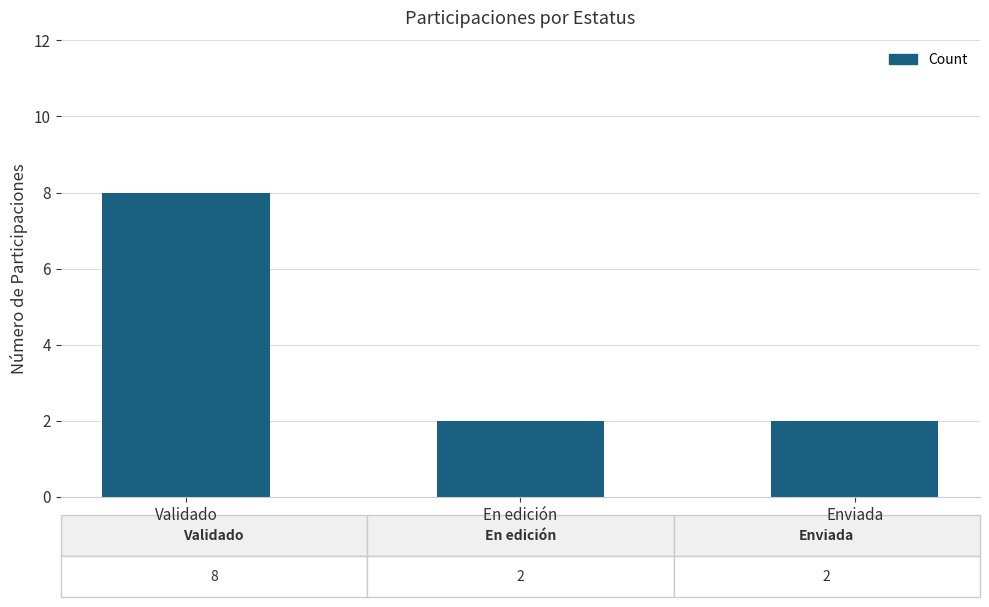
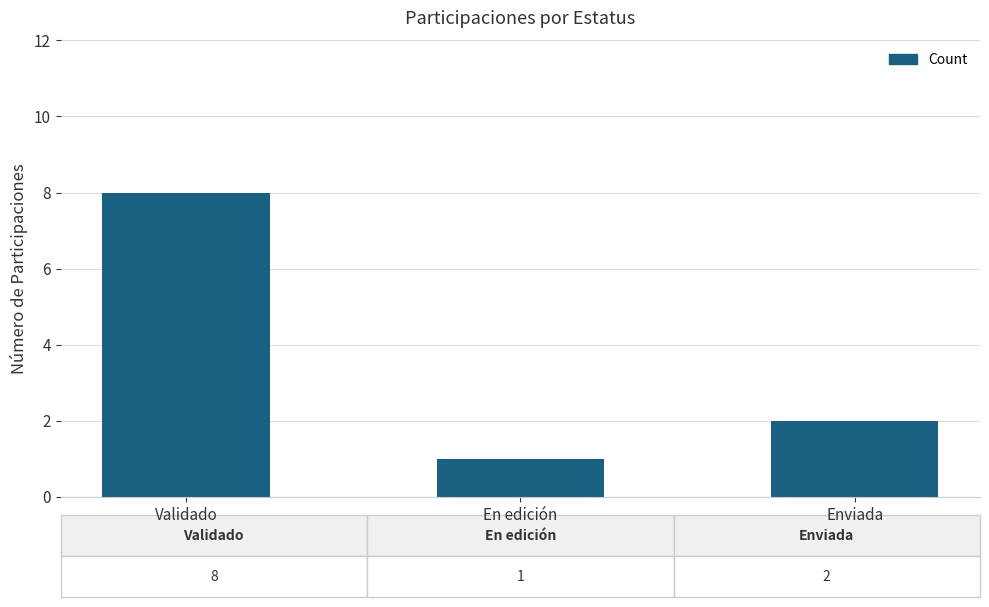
En edición: 2 -> 1
